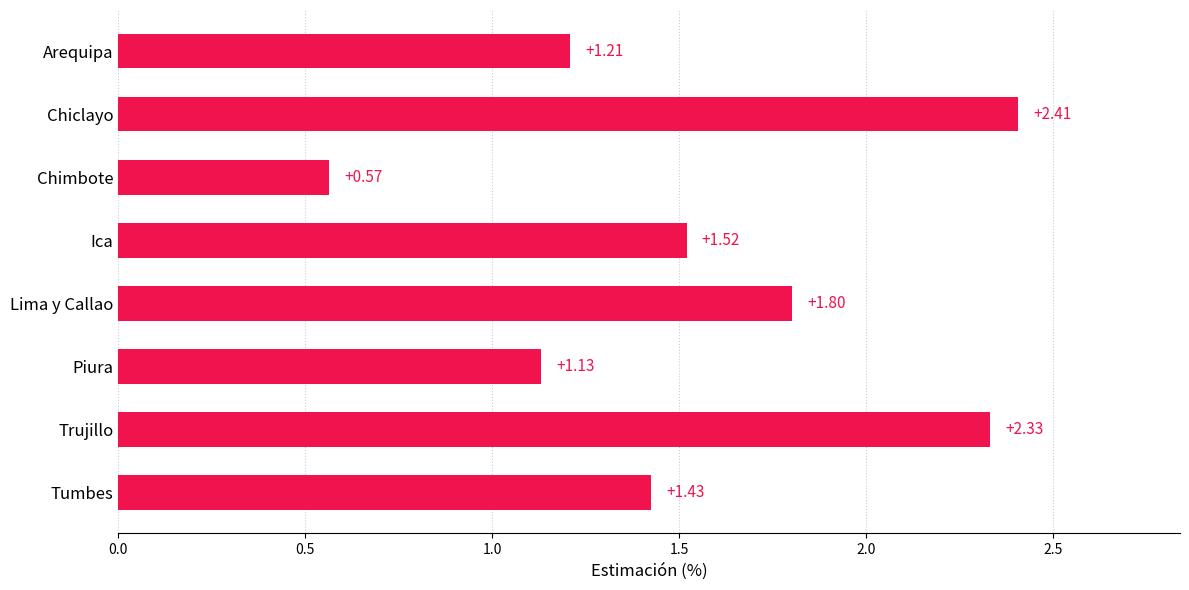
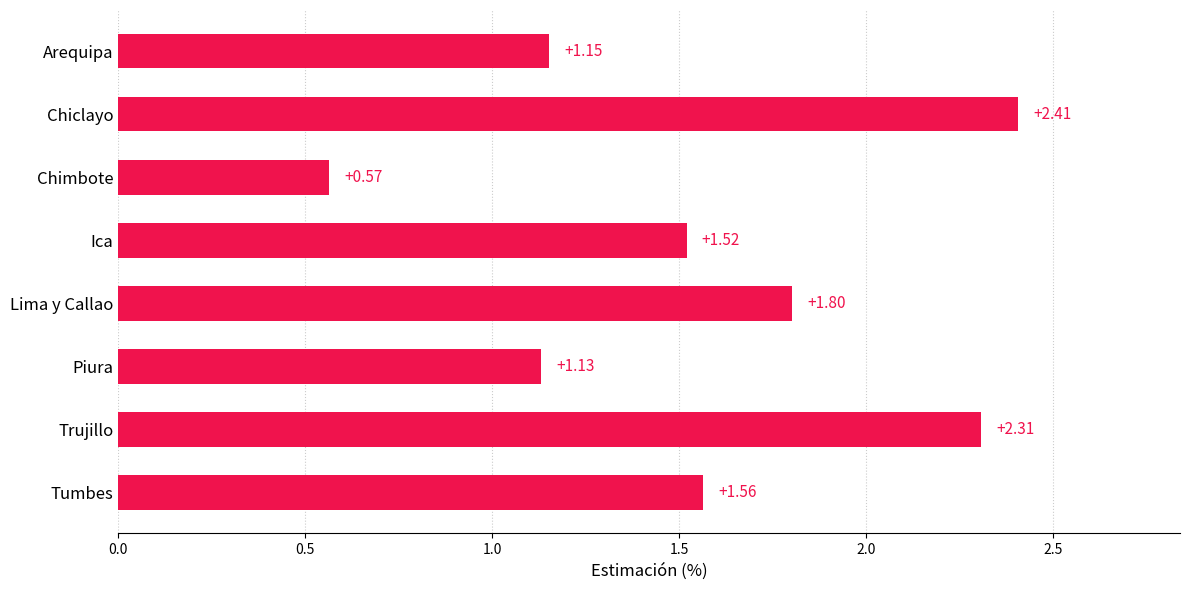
Arequipa: +1.21 -> +1.15
Trujillo: +2.33 -> +2.31
Tumbes: +1.43 -> +1.56
